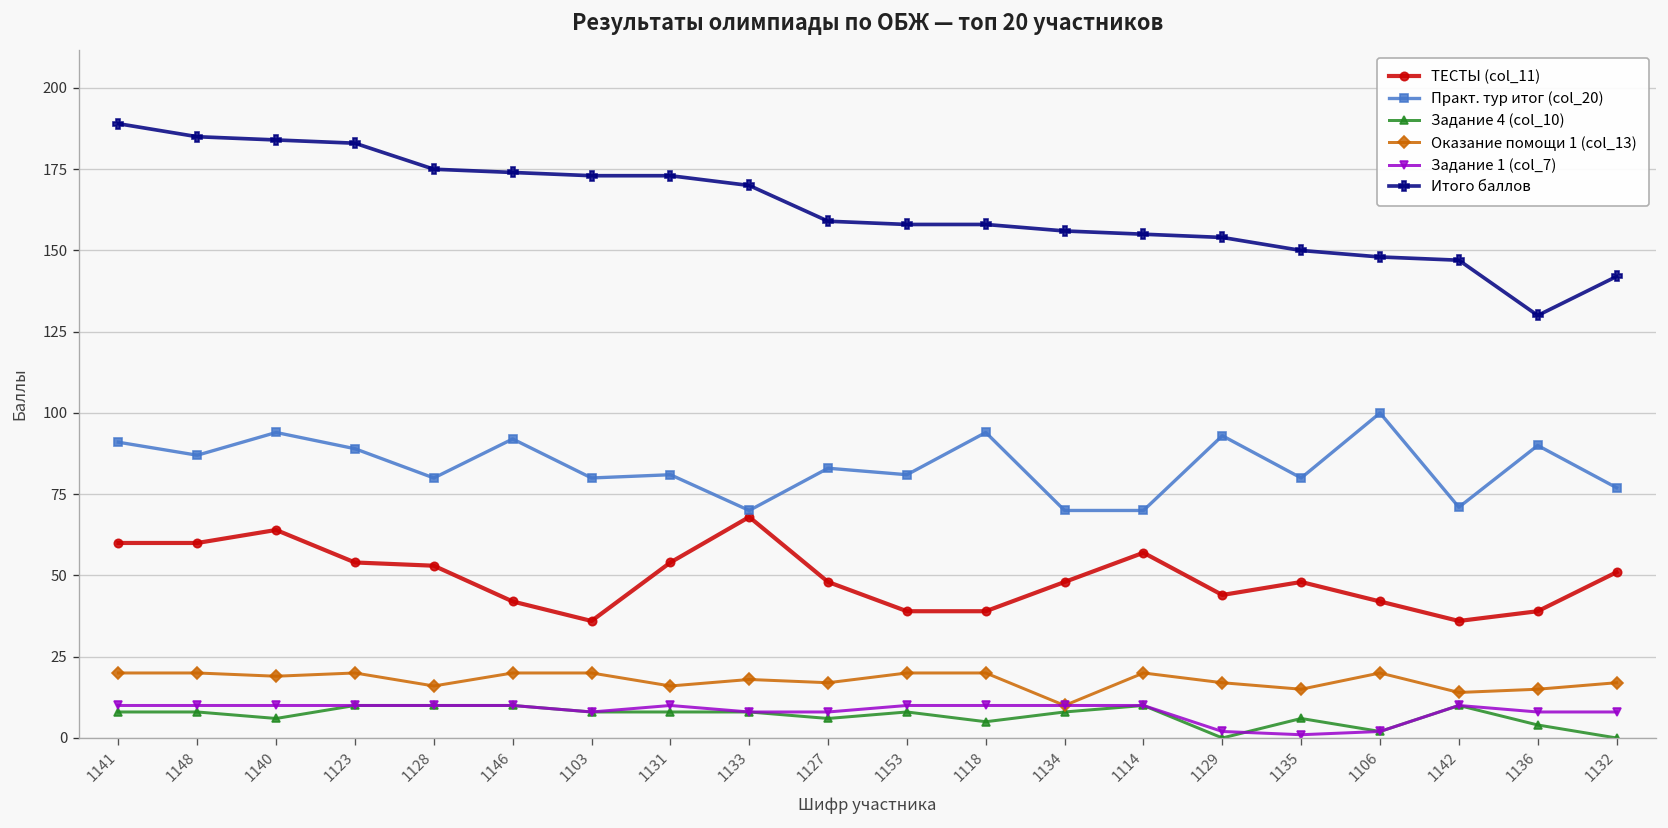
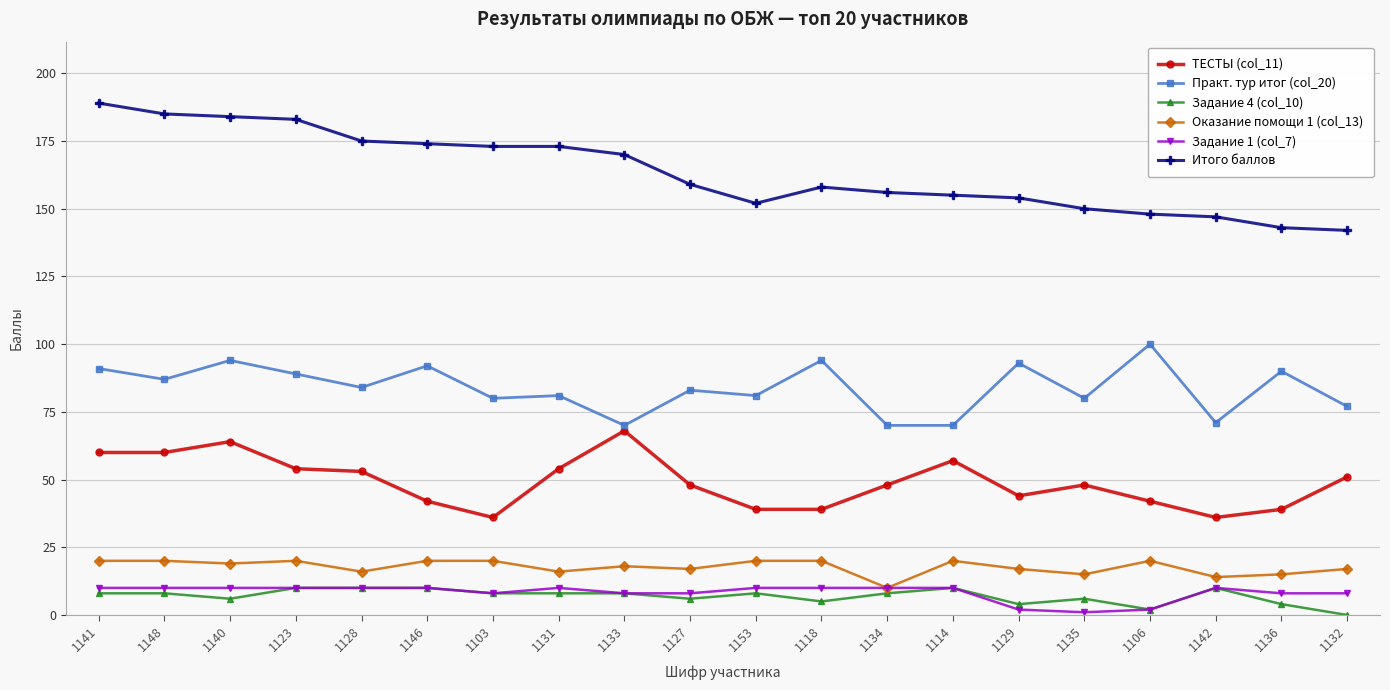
Практ. тур итог (col_20), 1128: 80 -> 84
Итого баллов, 1153: 158 -> 152
Задание 4 (col_10), 1129: 0 -> 4
Итого баллов, 1136: 130 -> 143
